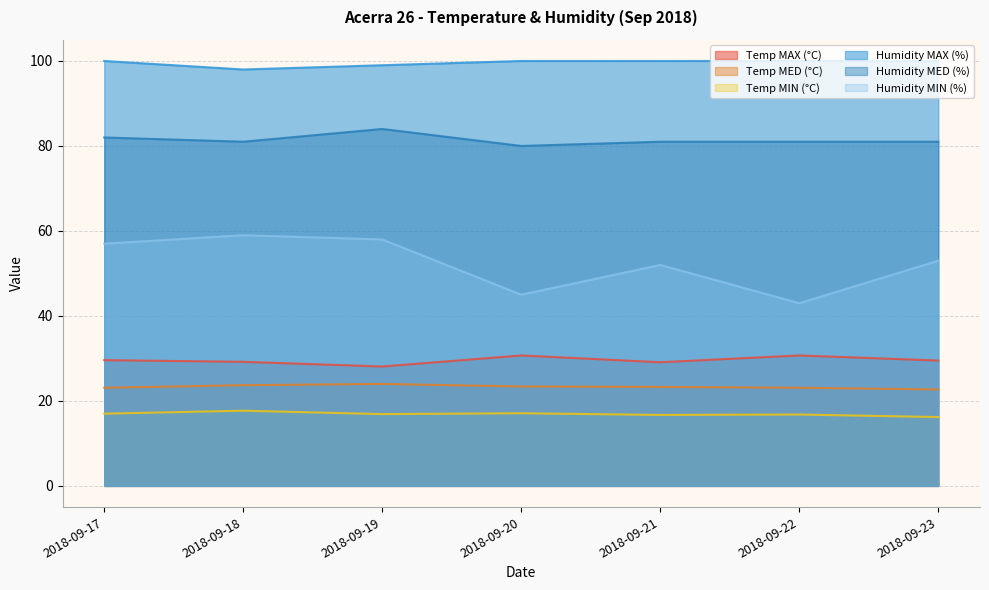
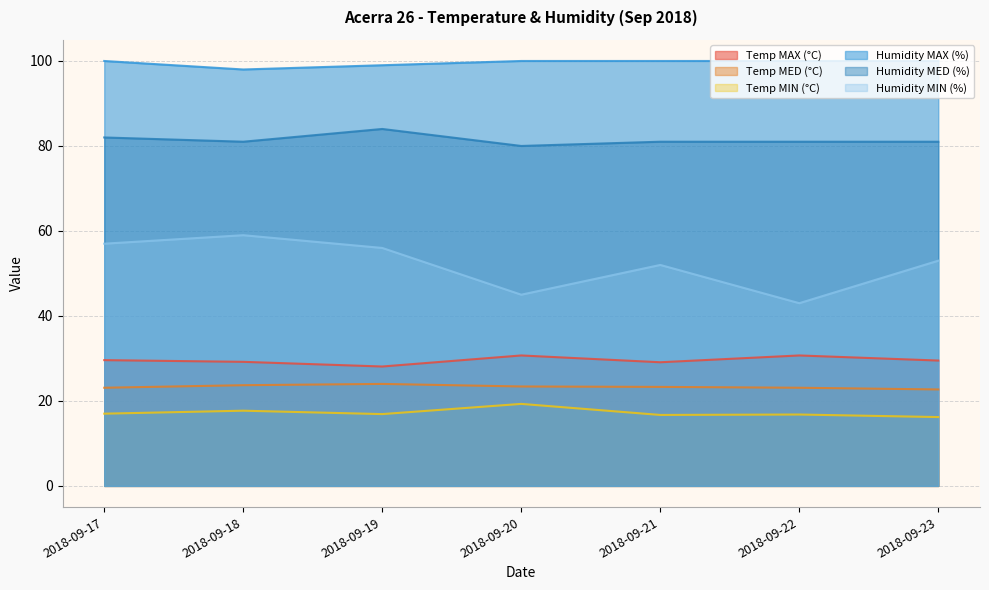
Humidity MIN (%), 2018-09-19: 58 -> 56
Temp MIN (°C), 2018-09-20: 17 -> 19
